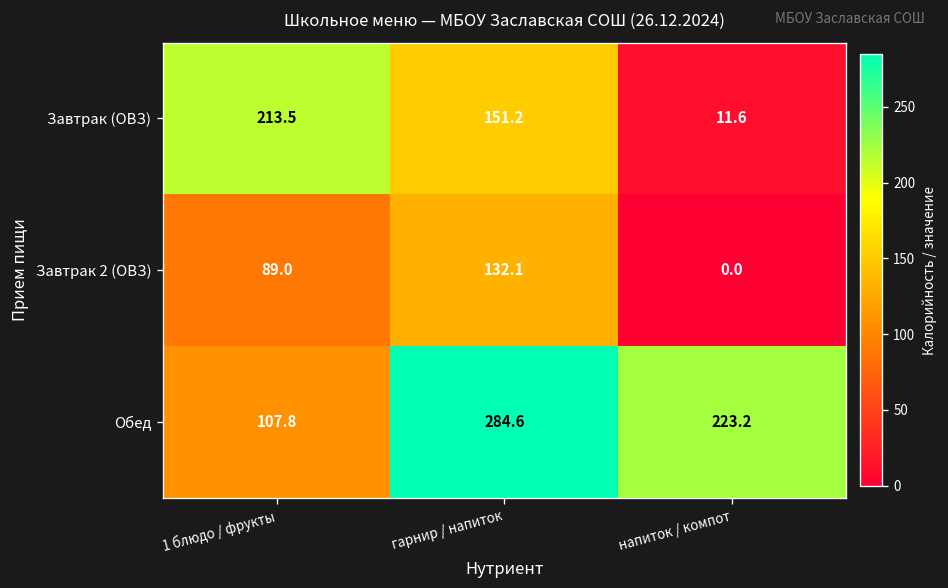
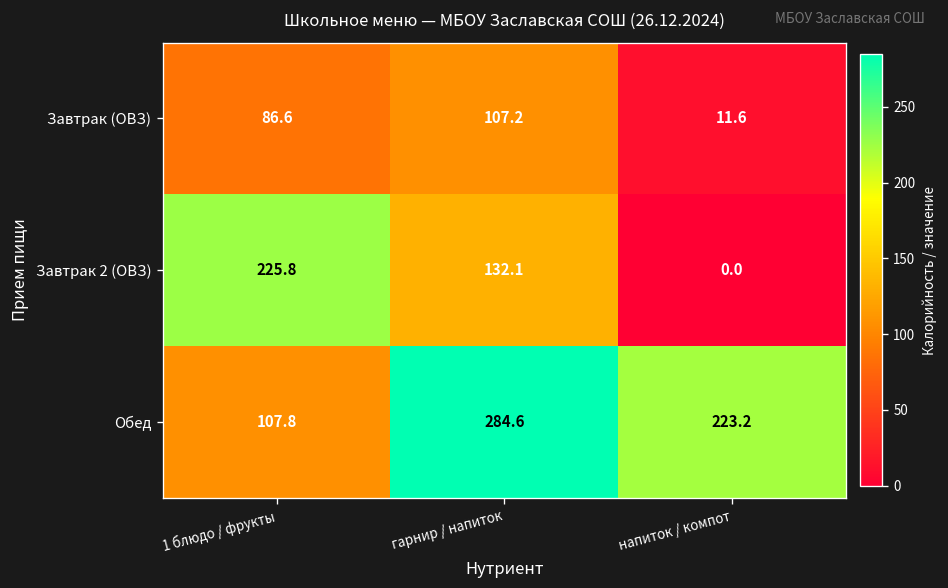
Завтрак (ОВЗ), 1 блюдо / фрукты: 213.5 -> 86.6
Завтрак (ОВЗ), гарнир / напиток: 151.2 -> 107.2
Завтрак 2 (ОВЗ), 1 блюдо / фрукты: 89.0 -> 225.8
